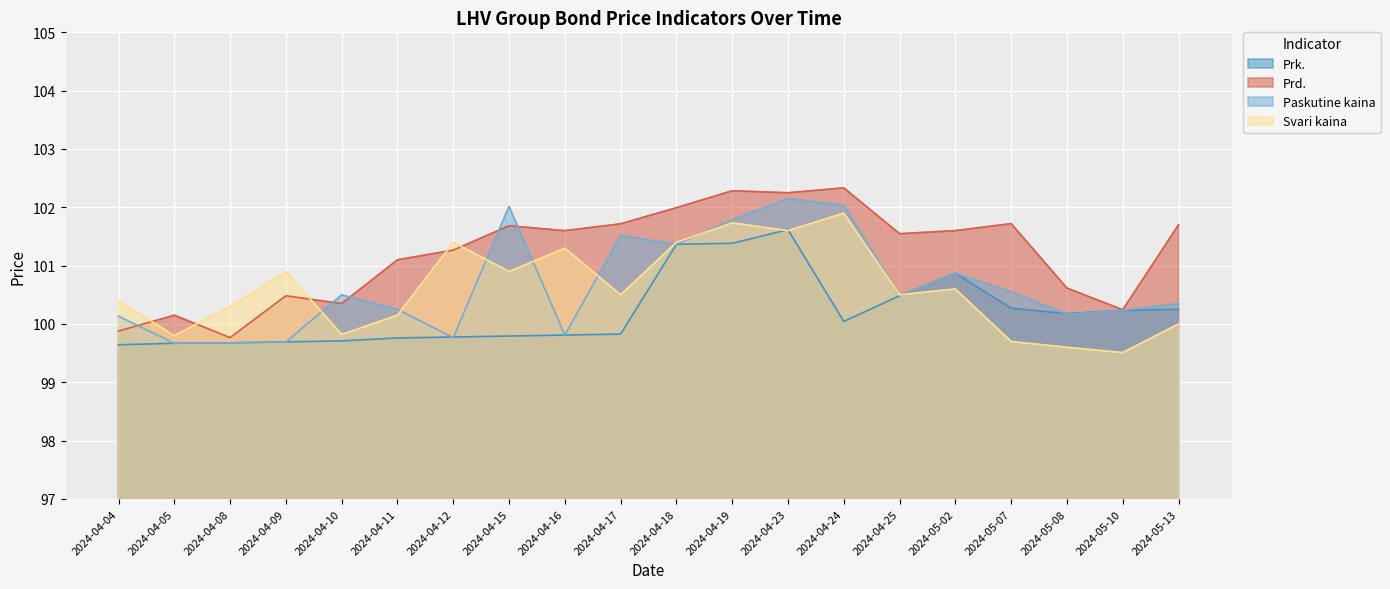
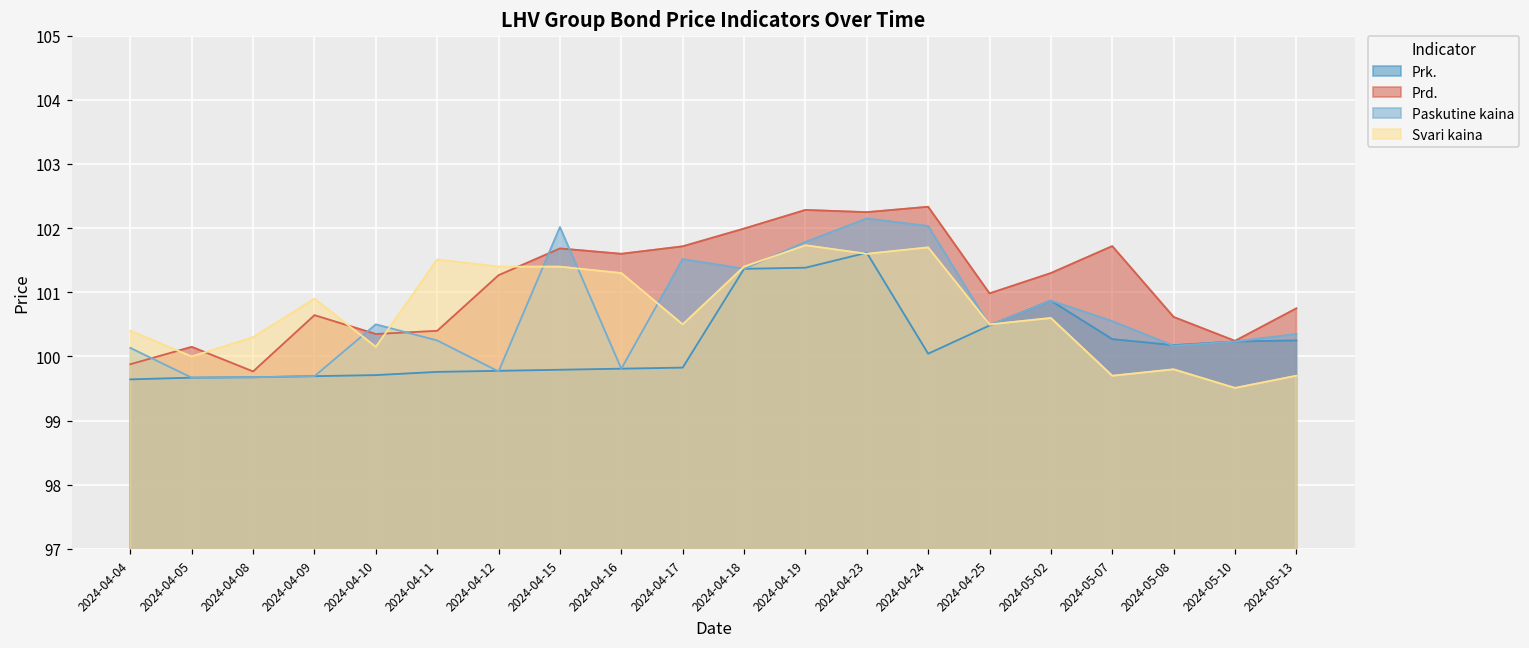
Svari kaina, 2024-04-05: 99.8 -> 100.0
Prd., 2024-04-09: 100.5 -> 100.6
Svari kaina, 2024-04-10: 99.8 -> 100.2
Prd., 2024-04-11: 101.1 -> 100.4
Svari kaina, 2024-04-11: 100.2 -> 101.5
Svari kaina, 2024-04-15: 100.9 -> 101.4
Svari kaina, 2024-04-24: 101.9 -> 101.7
Prd., 2024-04-25: 101.5 -> 101.0
Prd., 2024-05-02: 101.6 -> 101.3
Svari kaina, 2024-05-08: 99.6 -> 99.8
Prd., 2024-05-13: 101.7 -> 100.8
Svari kaina, 2024-05-13: 100.0 -> 99.7
